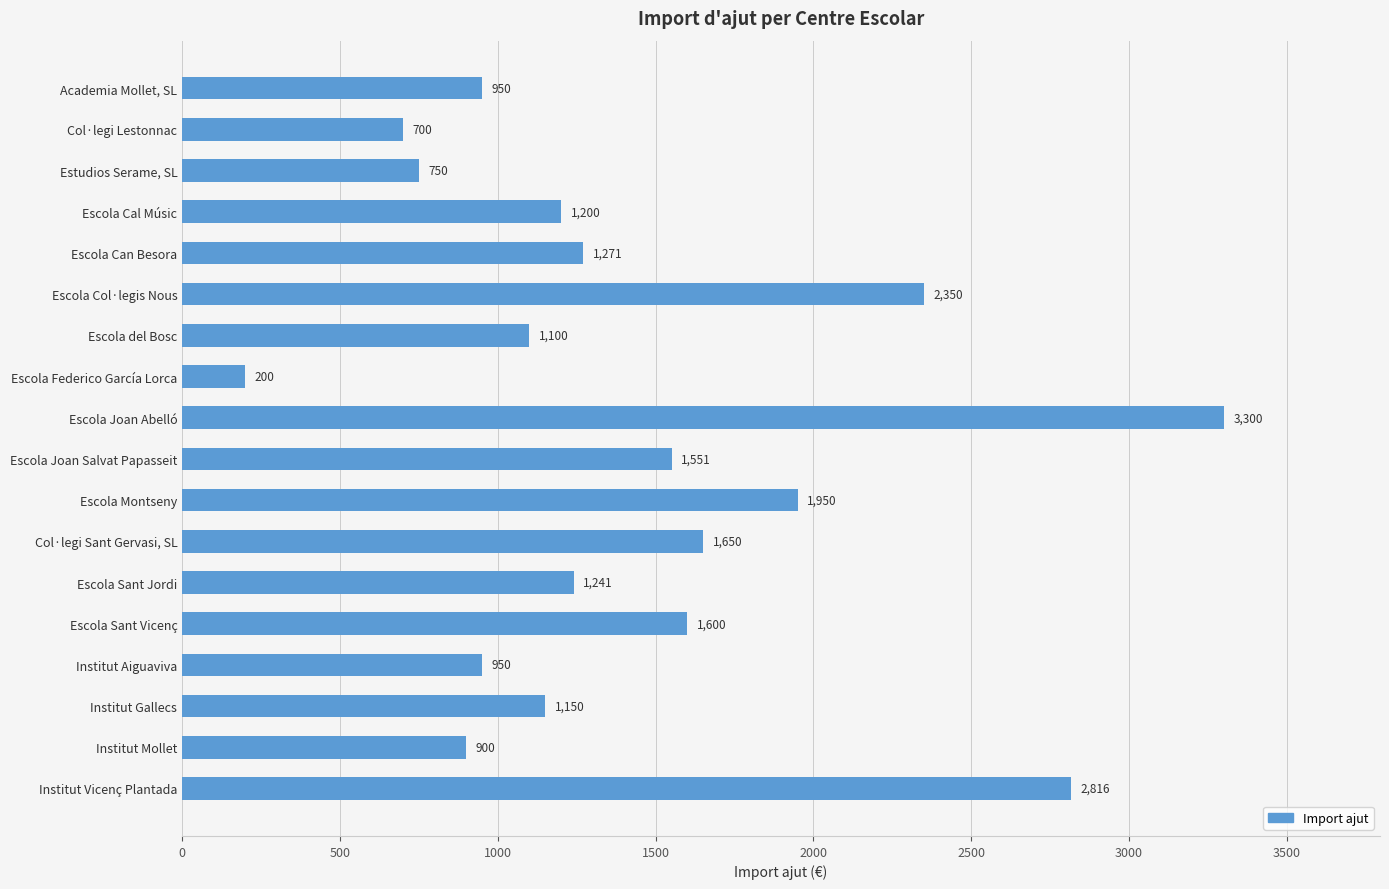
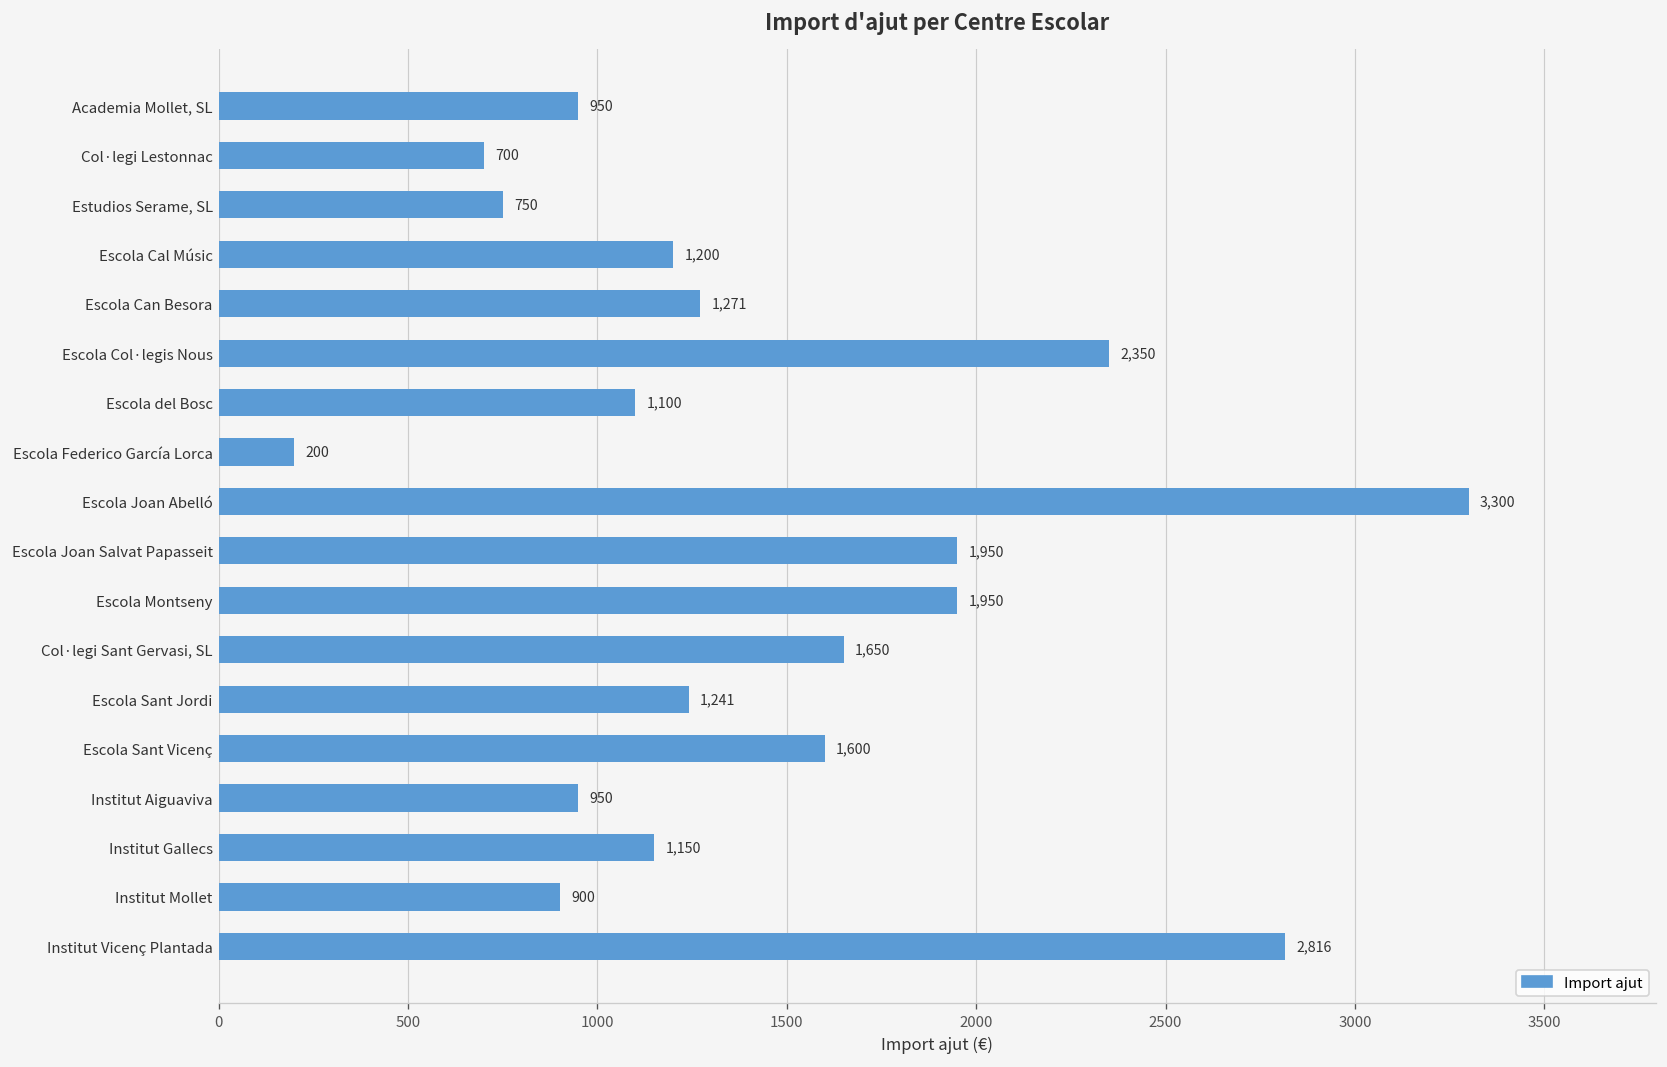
Escola Joan Salvat Papasseit: 1,551 -> 1,950
